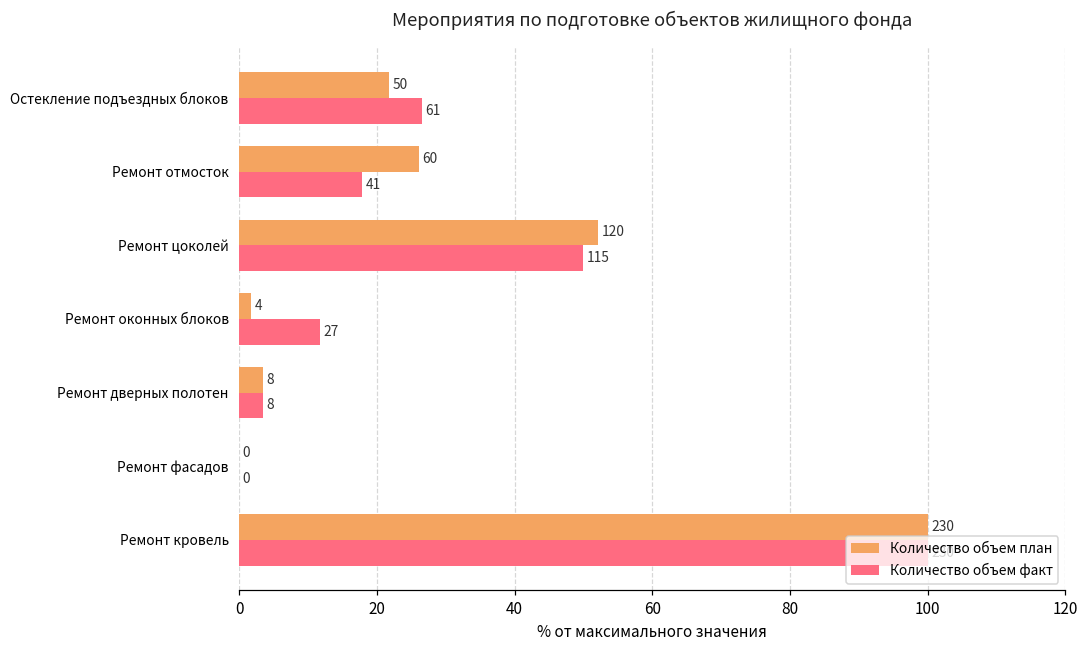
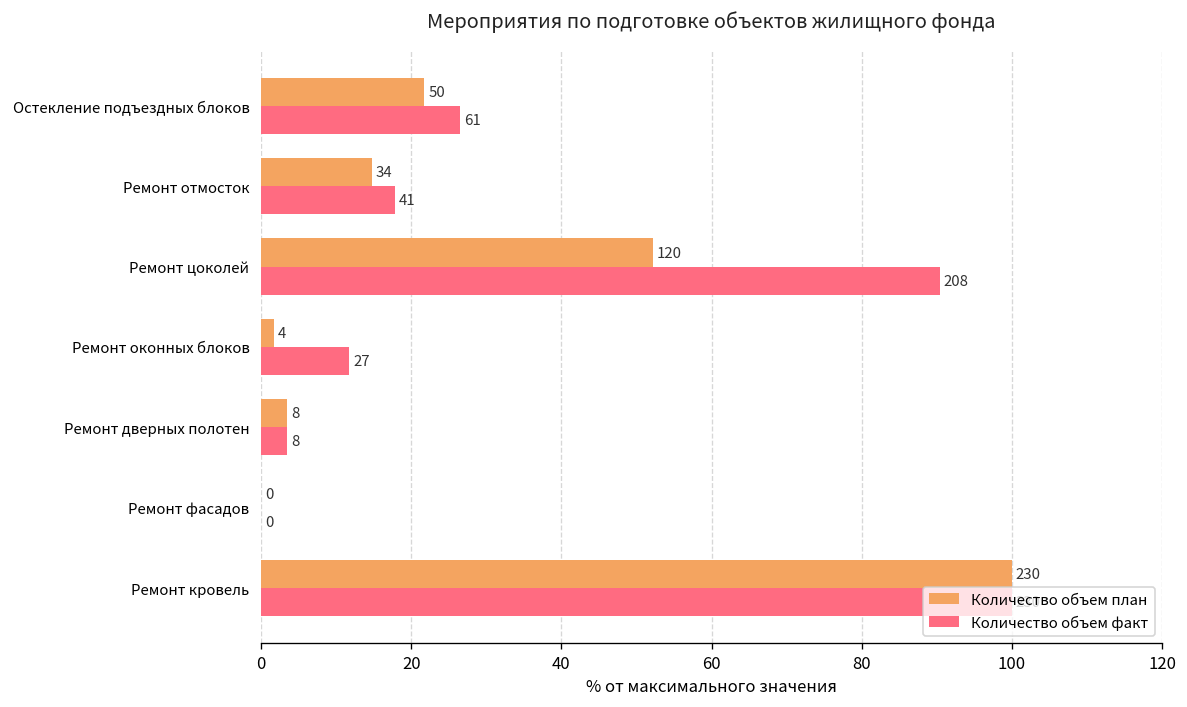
Количество объем план, Ремонт отмосток: 60 -> 34
Количество объем факт, Ремонт цоколей: 115 -> 208
